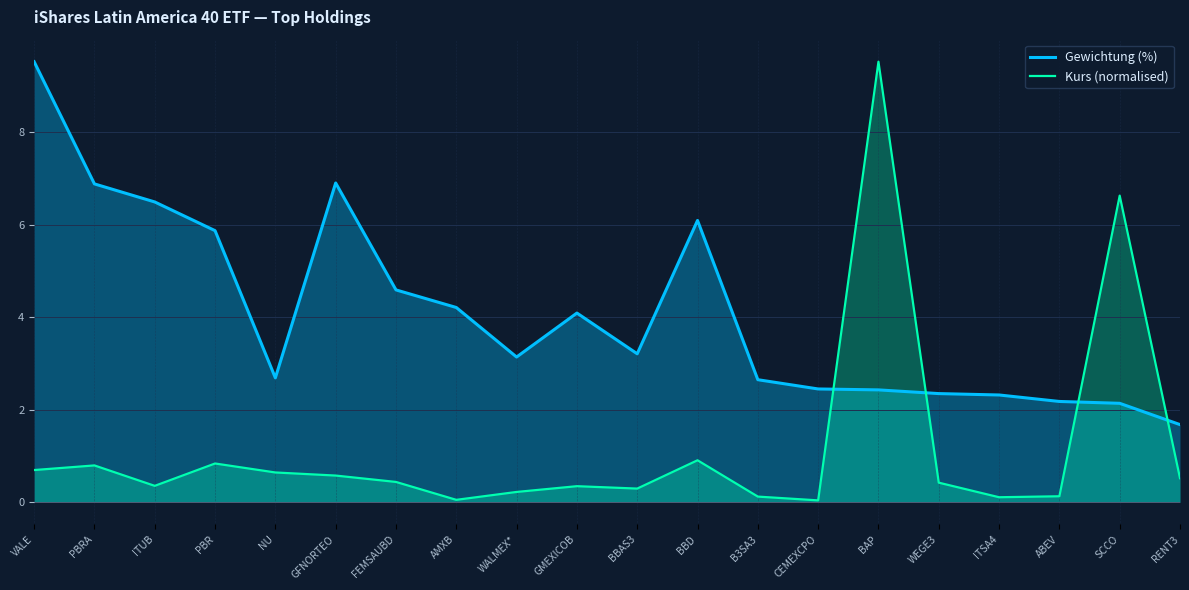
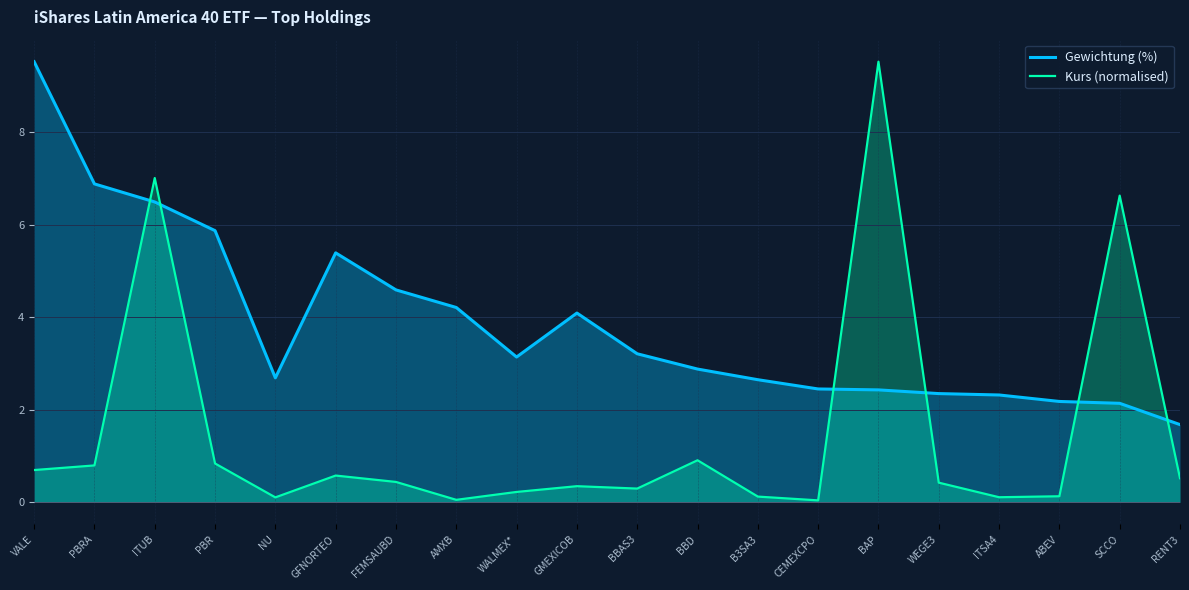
Kurs (normalised), ITUB: 0.4 -> 7.0
Kurs (normalised), NU: 0.6 -> 0.1
Gewichtung (%), GFNORTEO: 6.9 -> 5.4
Gewichtung (%), BBD: 6.1 -> 2.9
